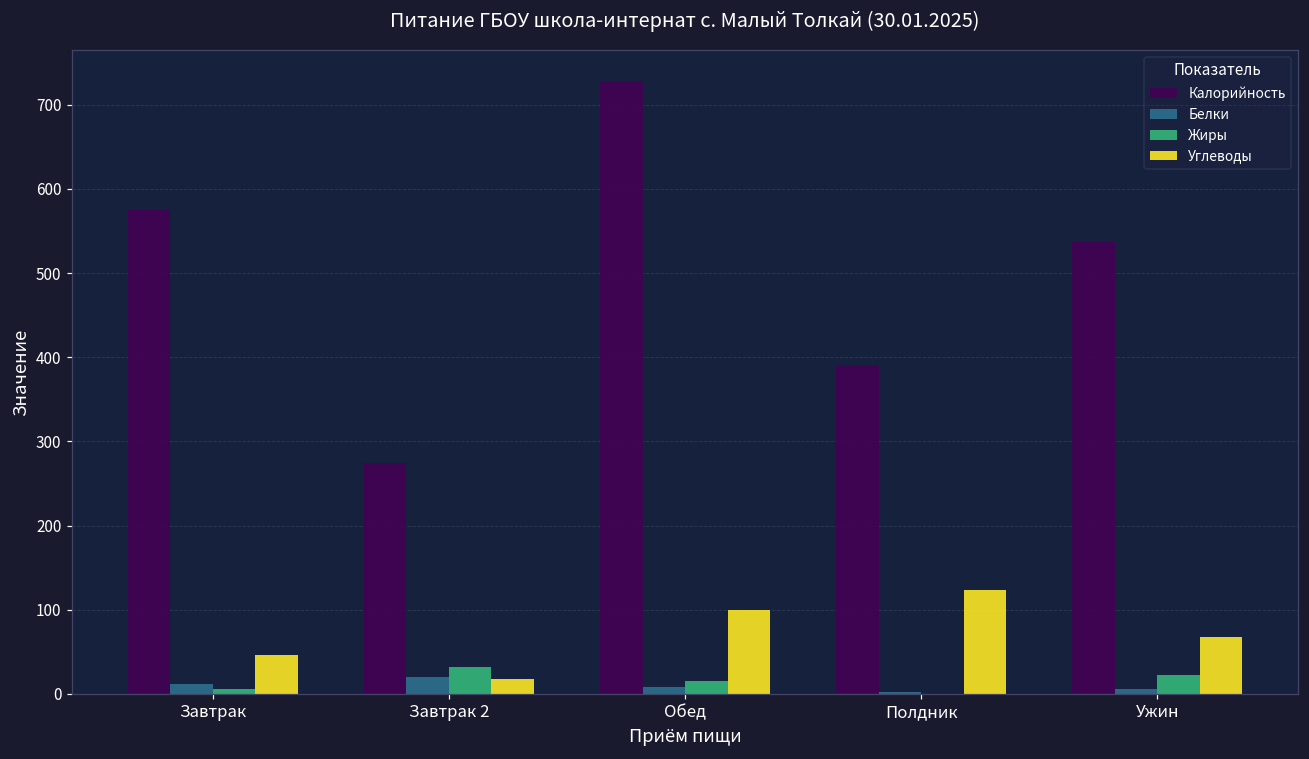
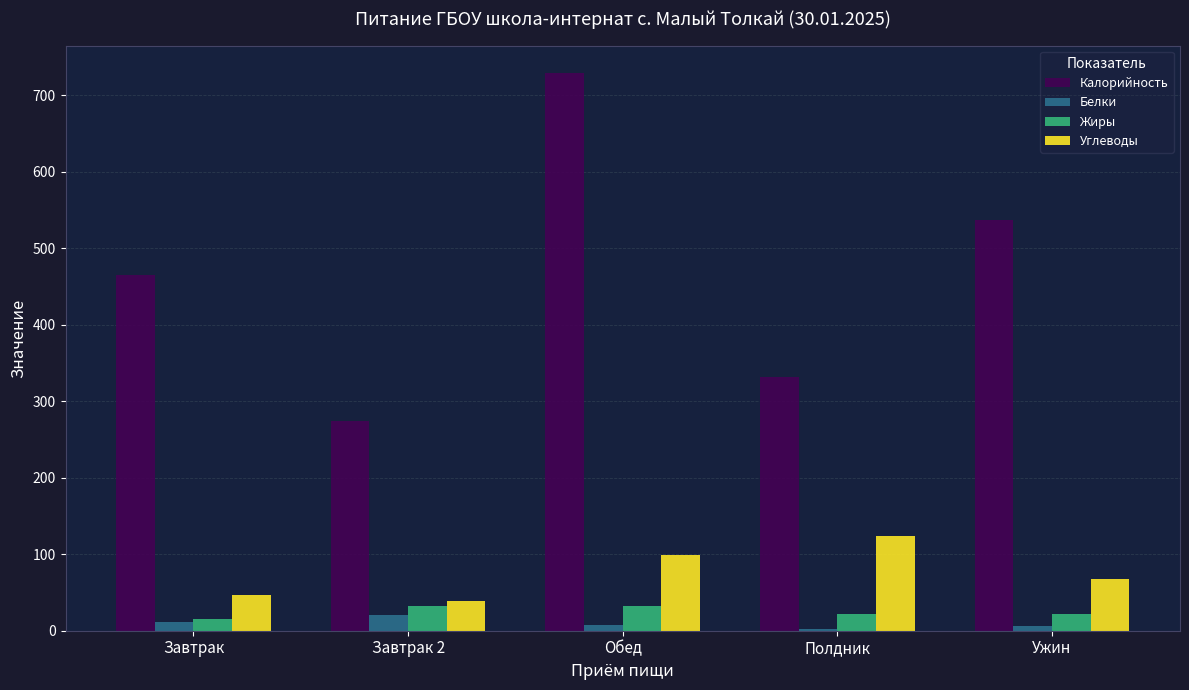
Калорийность, Завтрак: 580 -> 470
Жиры, Завтрак: 10 -> 20
Углеводы, Завтрак 2: 20 -> 40
Жиры, Обед: 20 -> 30
Калорийность, Полдник: 390 -> 330
Жиры, Полдник: 0 -> 20
